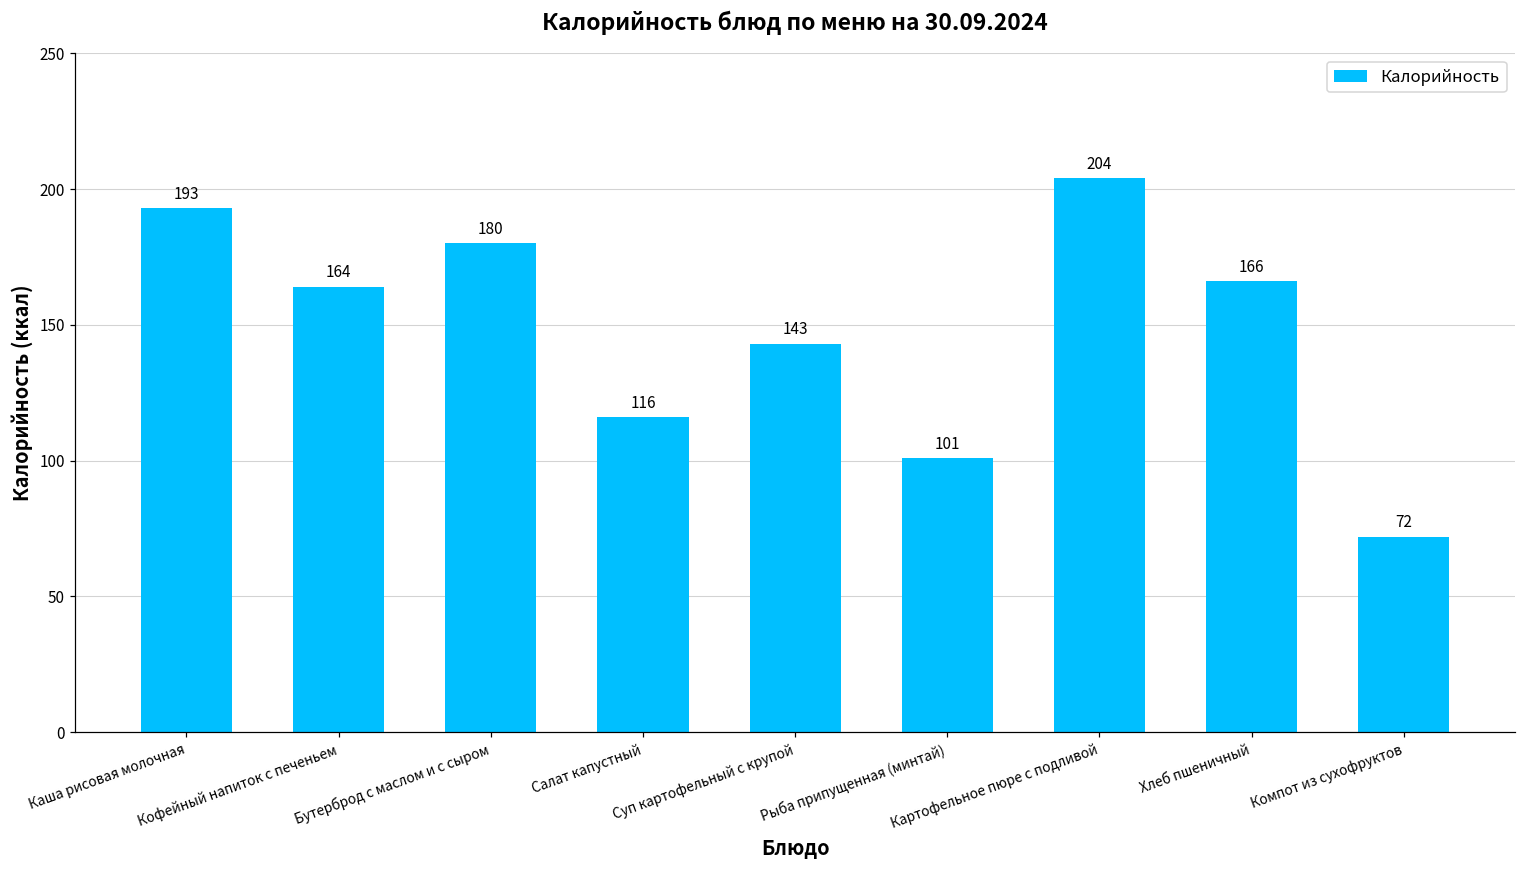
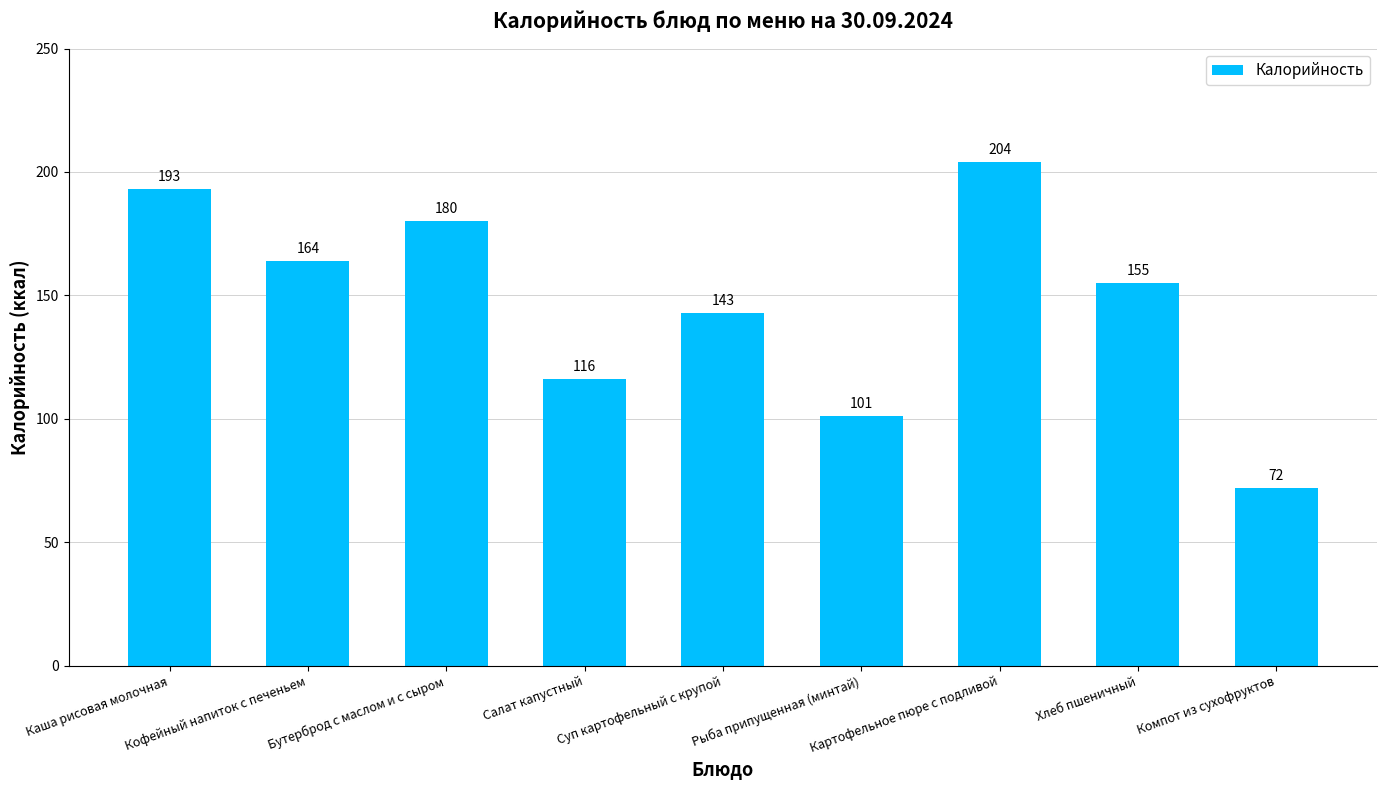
Хлеб пшеничный: 166 -> 155
